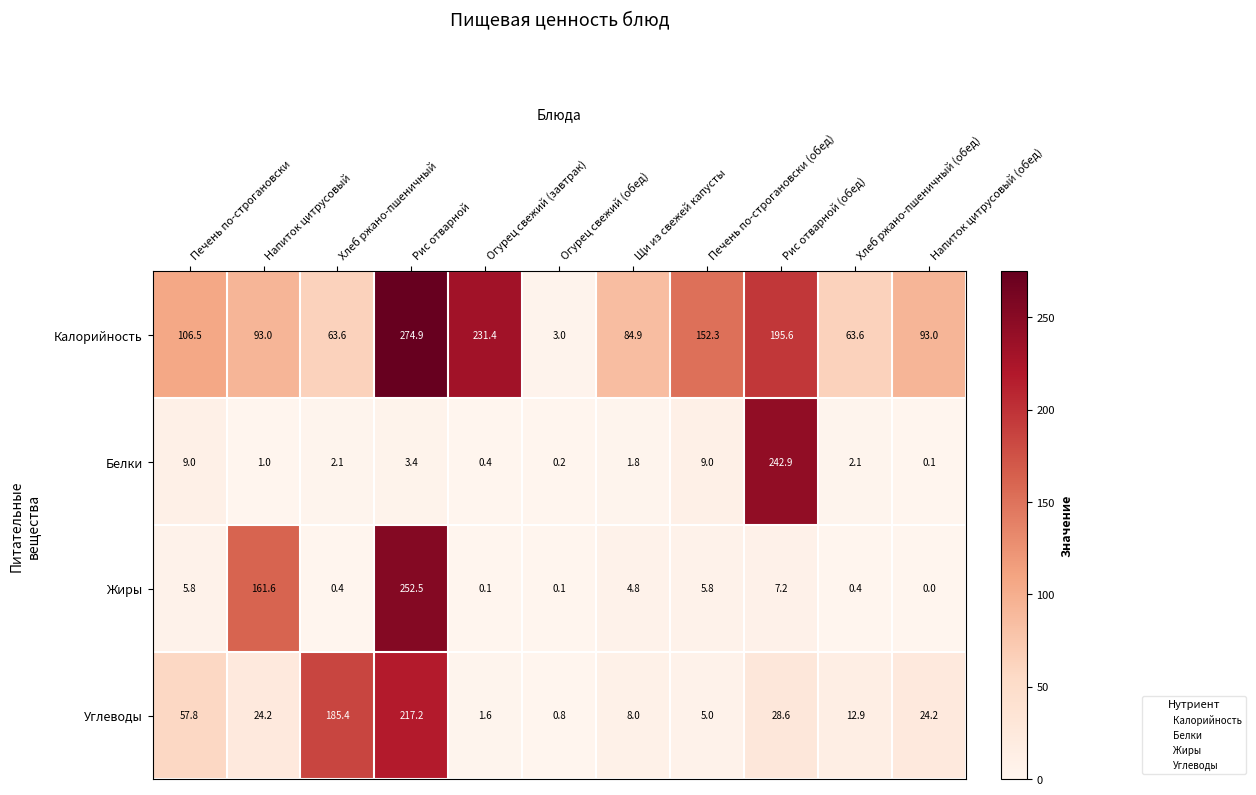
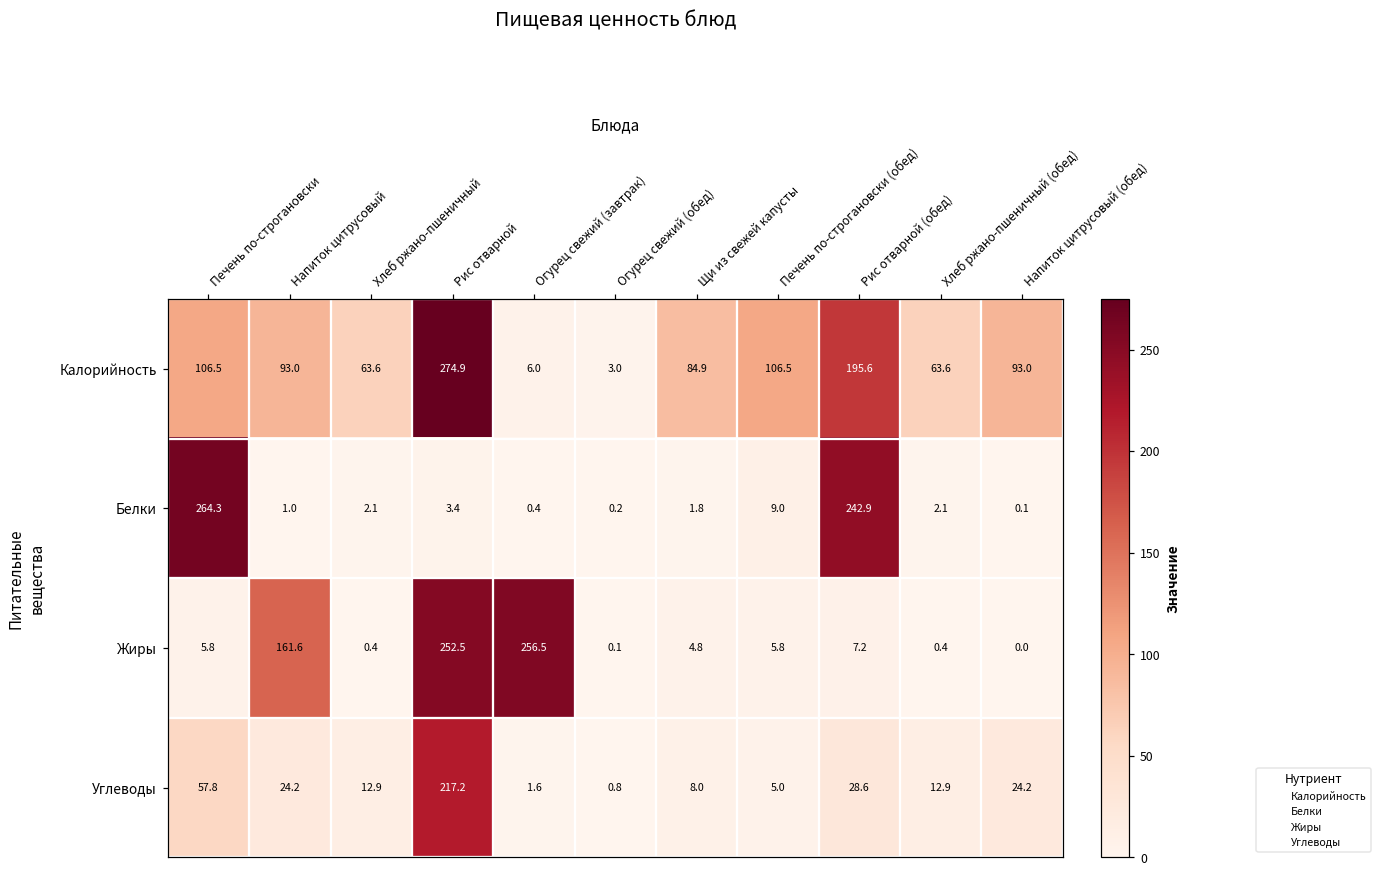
Калорийность, Огурец свежий (завтрак): 231.4 -> 6.0
Калорийность, Печень по-строгановски (обед): 152.3 -> 106.5
Белки, Печень по-строгановски: 9.0 -> 264.3
Жиры, Огурец свежий (завтрак): 0.1 -> 256.5
Углеводы, Хлеб ржано-пшеничный: 185.4 -> 12.9
